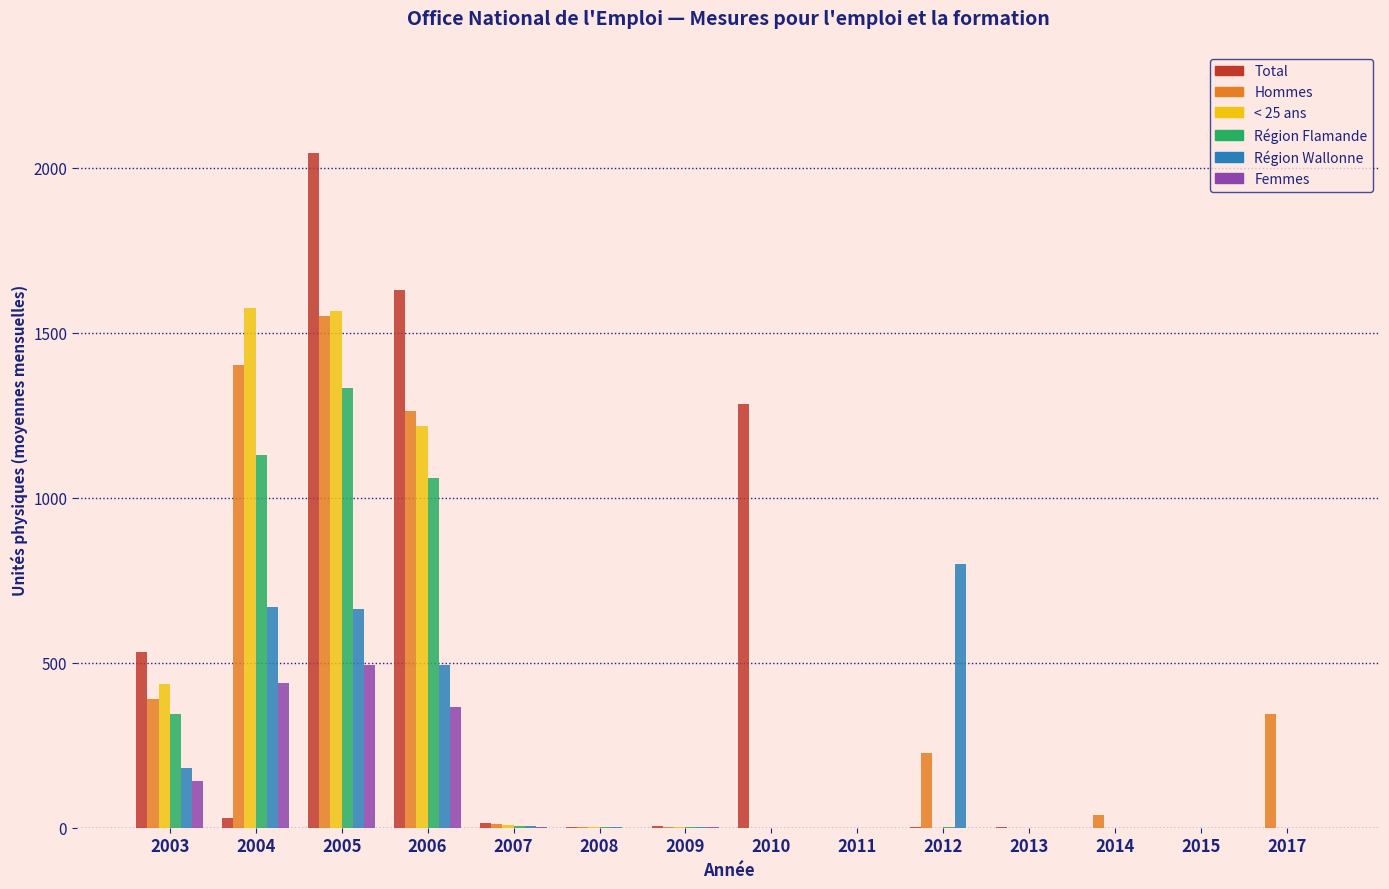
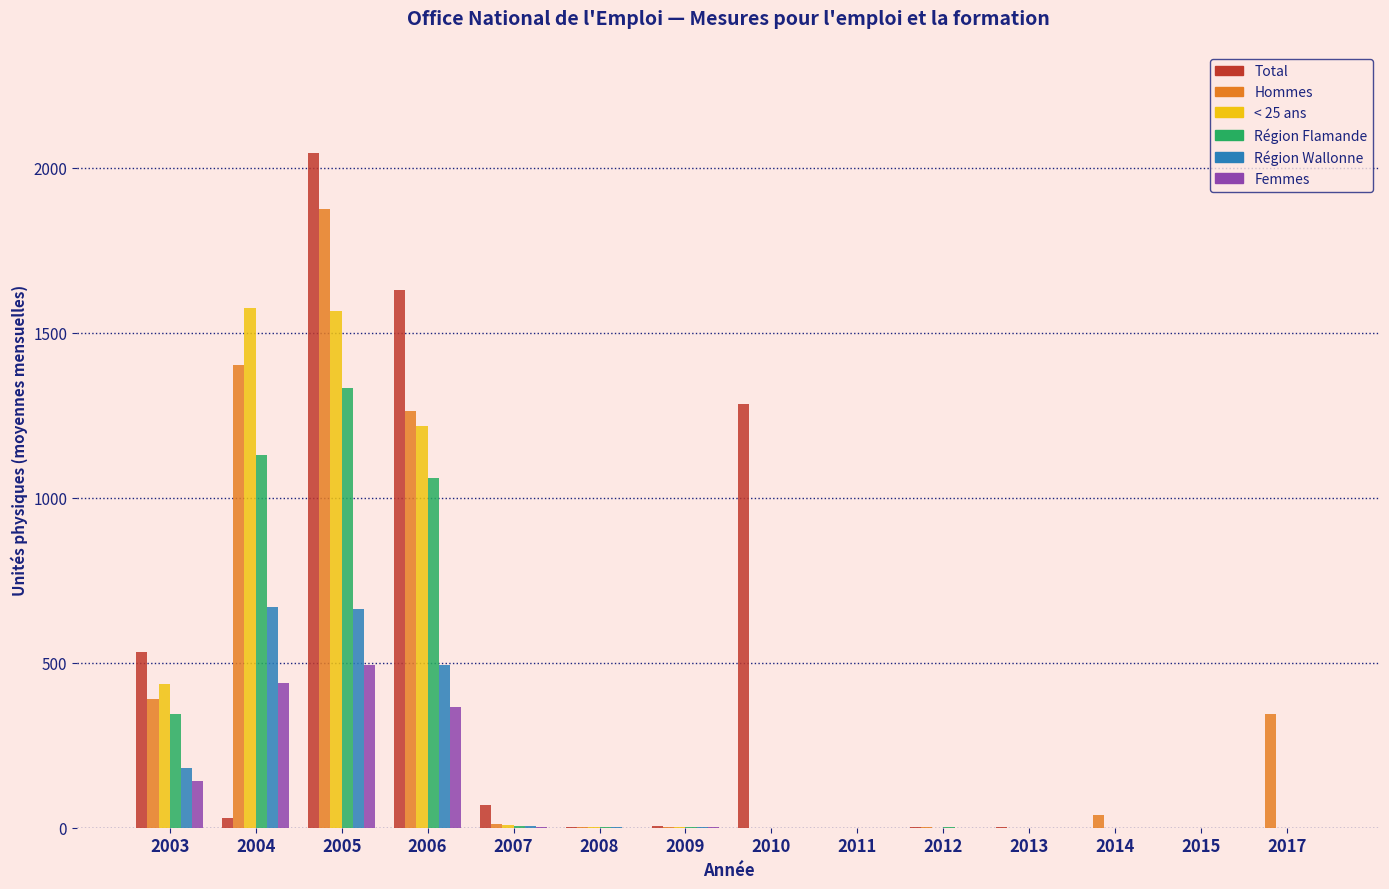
Hommes, 2005: 1550 -> 1880
Total, 2007: 10 -> 70
Hommes, 2012: 230 -> 0
Région Wallonne, 2012: 800 -> 0
